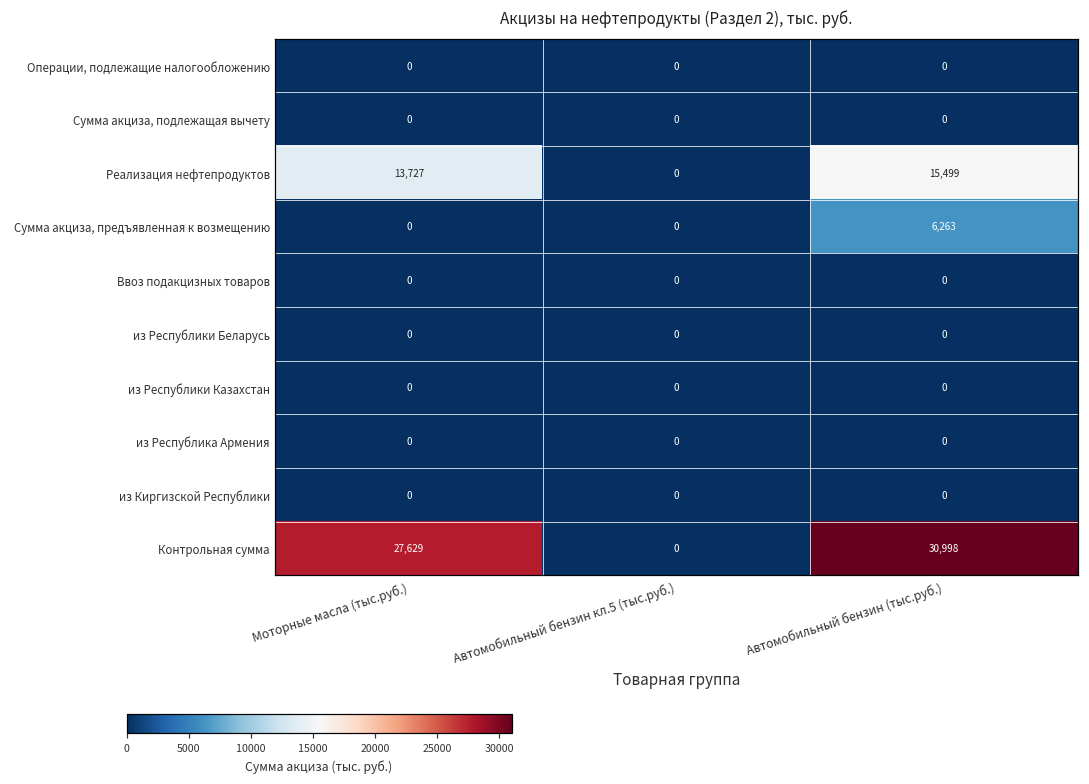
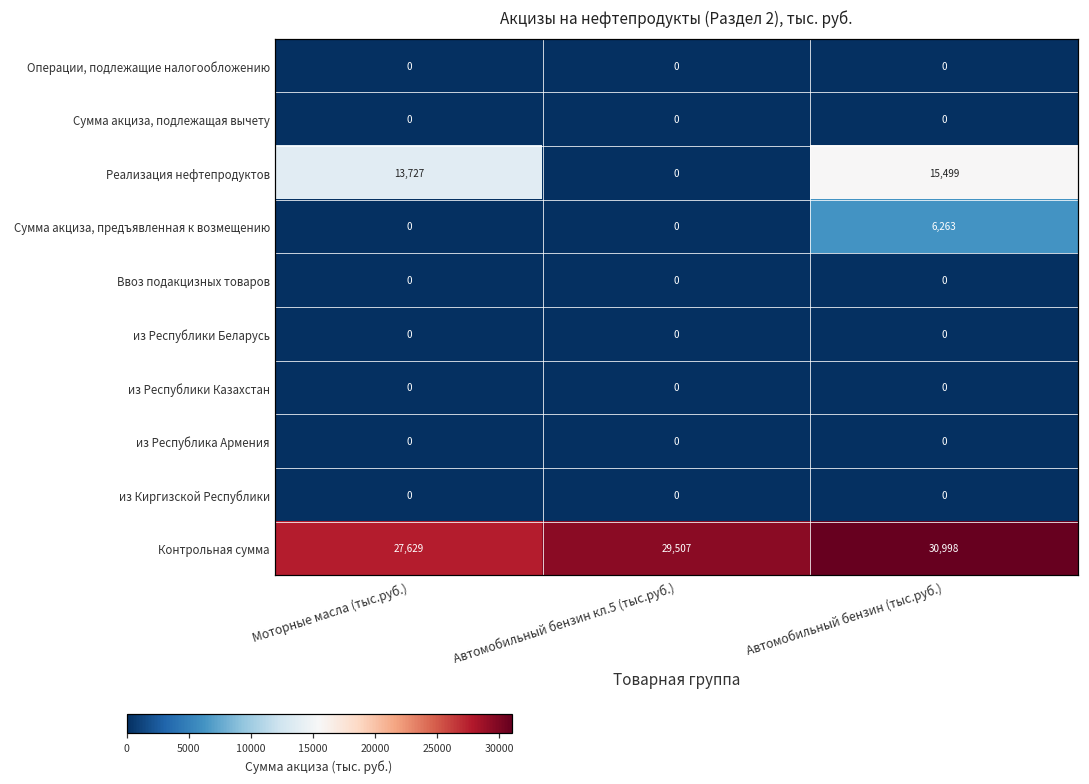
Контрольная сумма, Автомобильный бензин кл.5 (тыс.руб.): 0 -> 29,507
